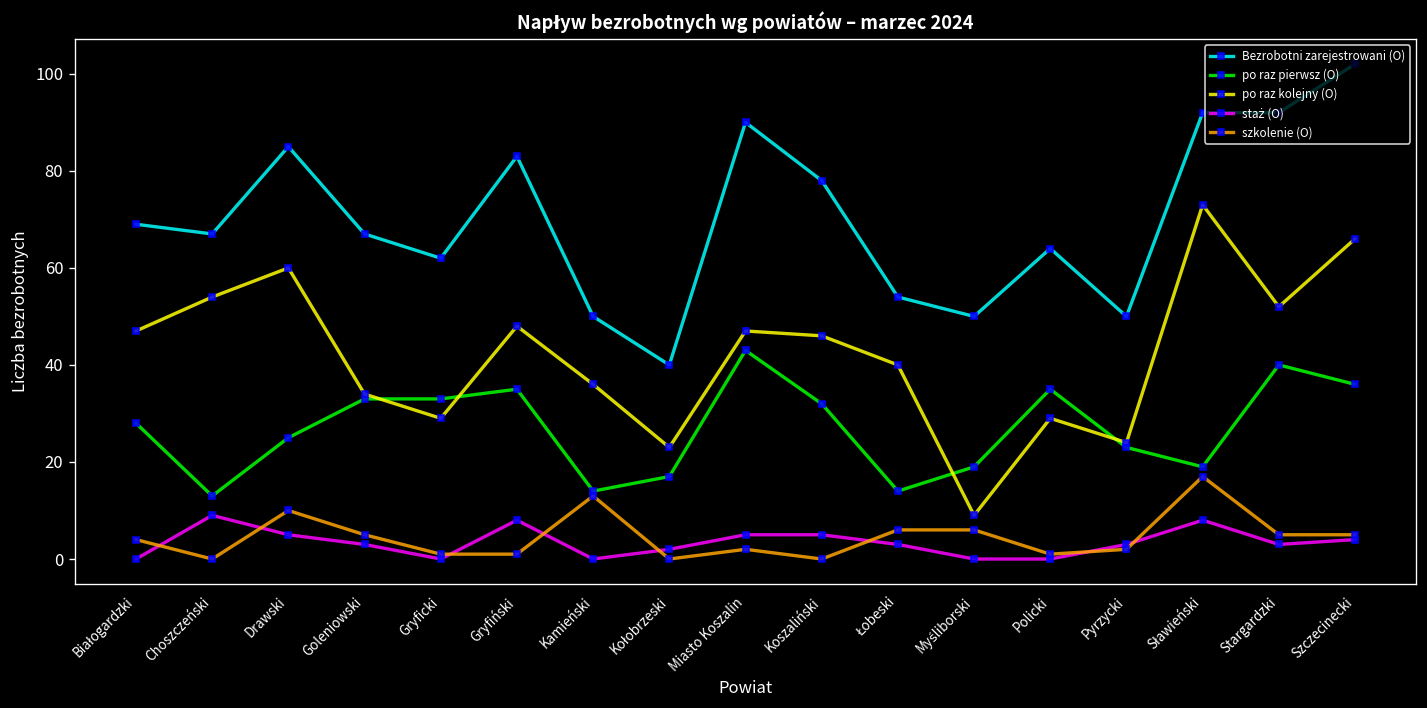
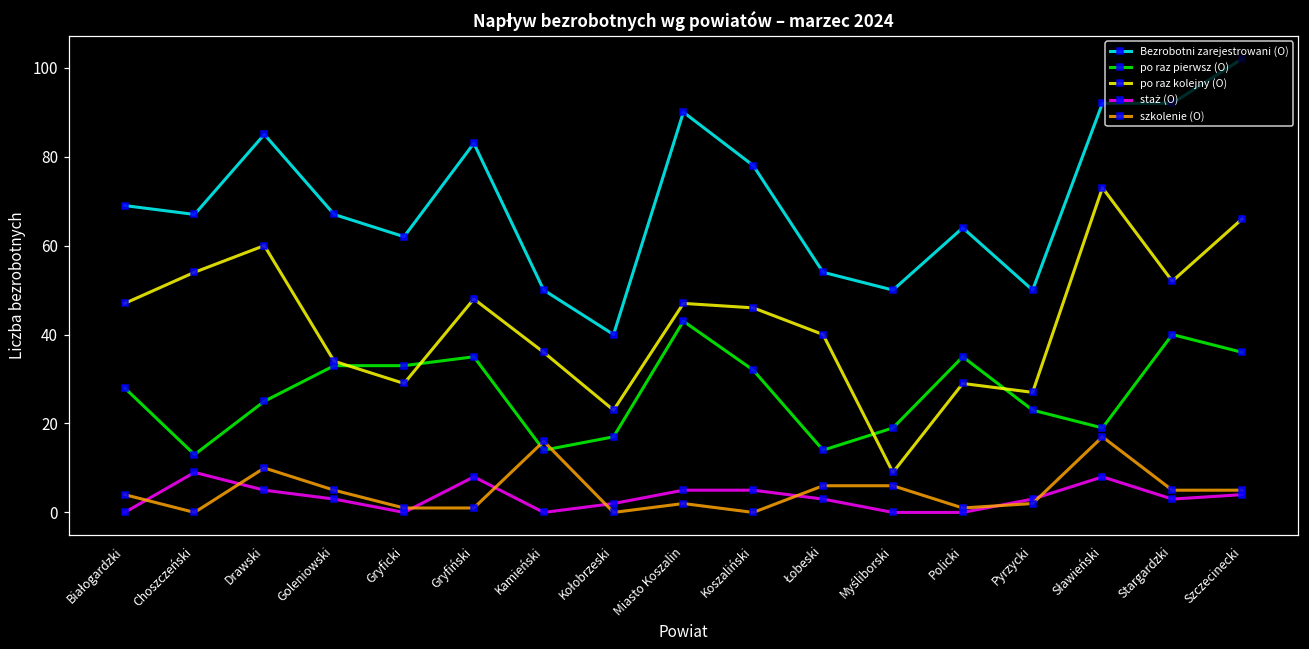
szkolenie (O), Kamieński: 13 -> 16
po raz kolejny (O), Pyrzycki: 24 -> 27
